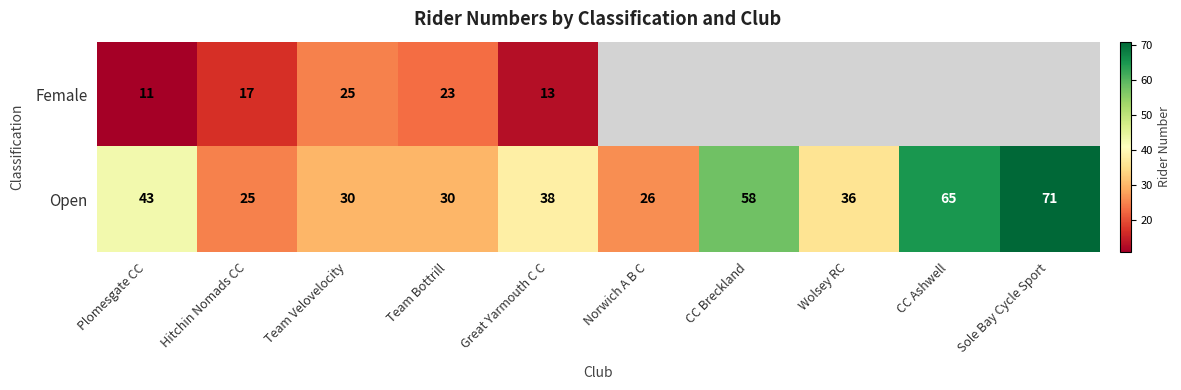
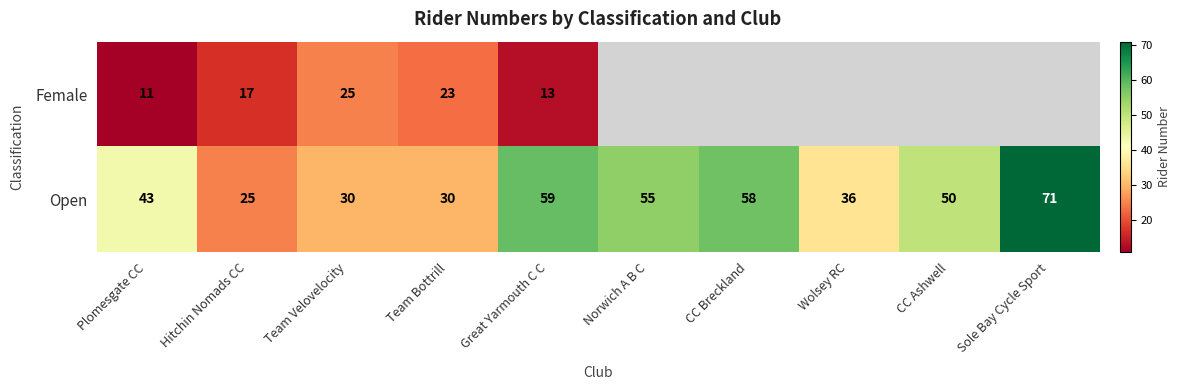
Open, Great Yarmouth C C: 38 -> 59
Open, Norwich A B C: 26 -> 55
Open, CC Ashwell: 65 -> 50
